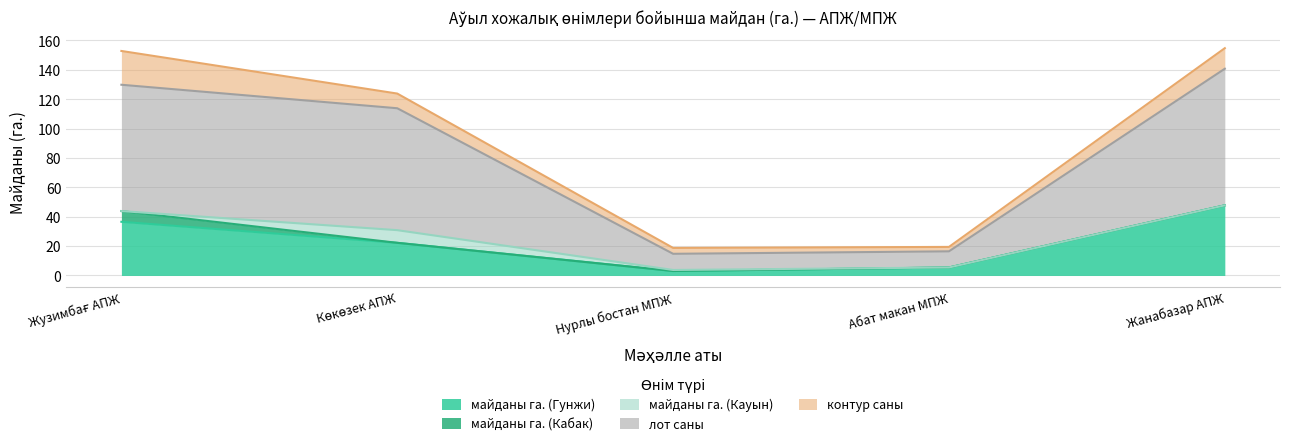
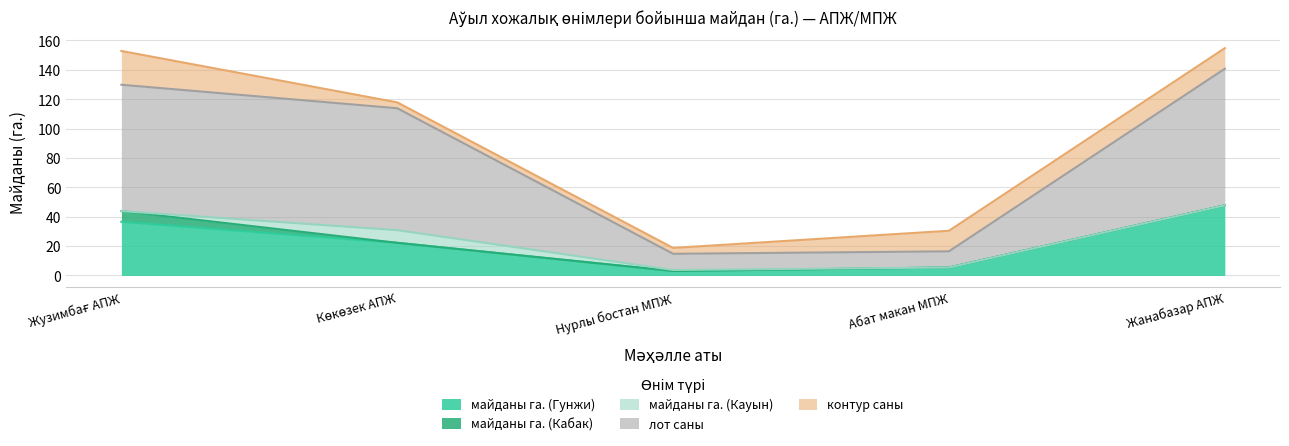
контур саны, Кѳкѳзек АПЖ: 10 -> 4
контур саны, Абат макан МПЖ: 3 -> 14
